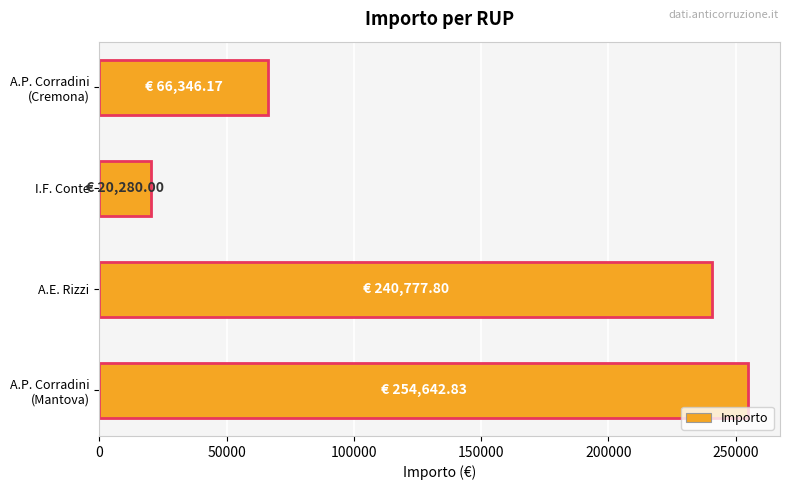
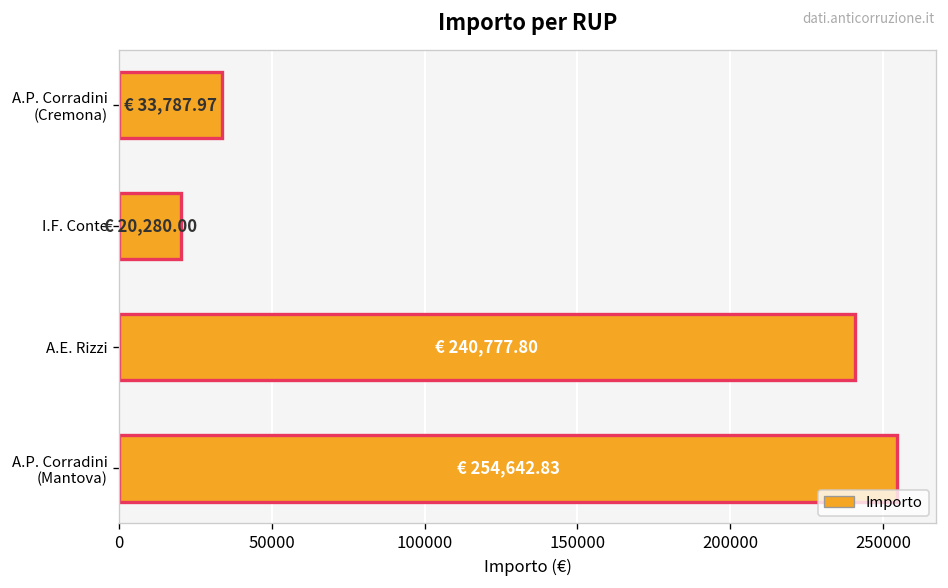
A.P. Corradini (Cremona): 66,346.17 -> 33,787.97
